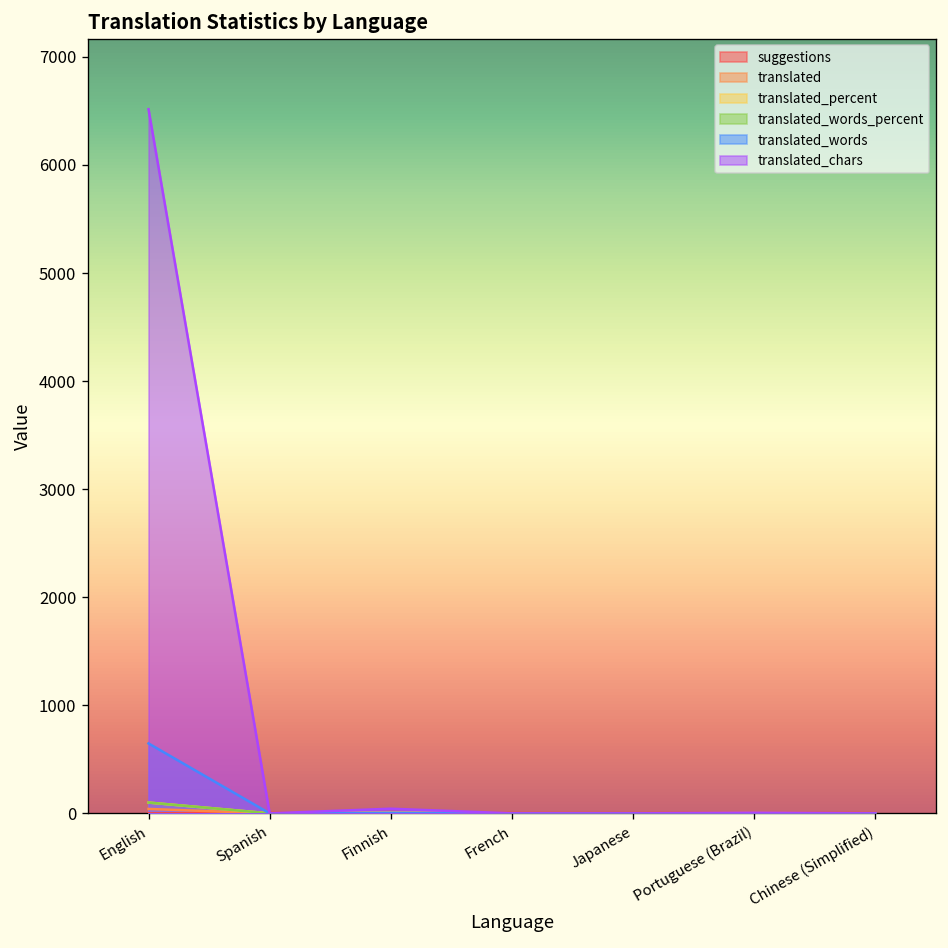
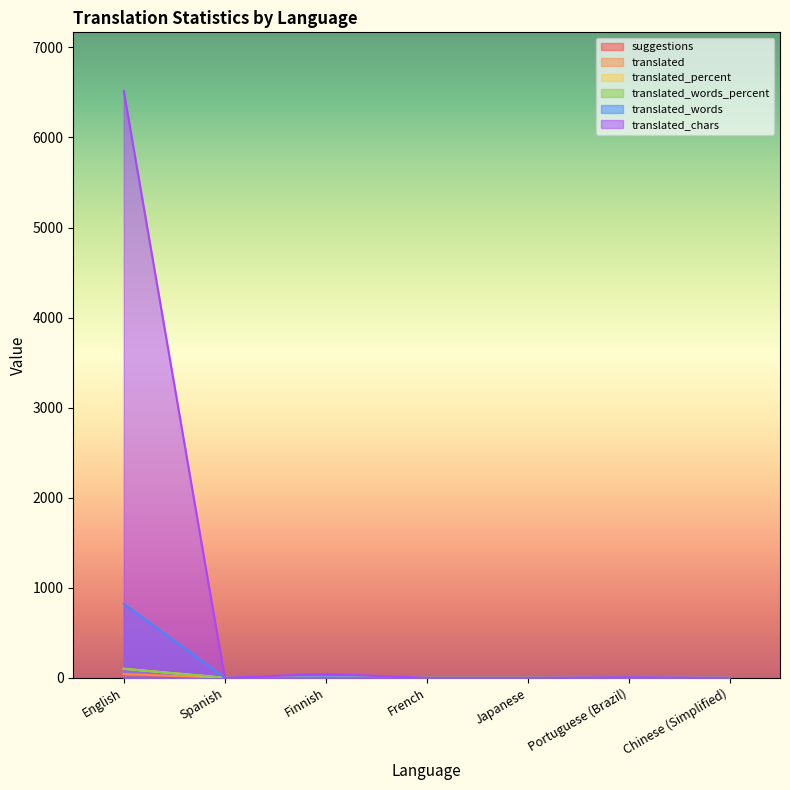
translated_words, English: 600 -> 800
